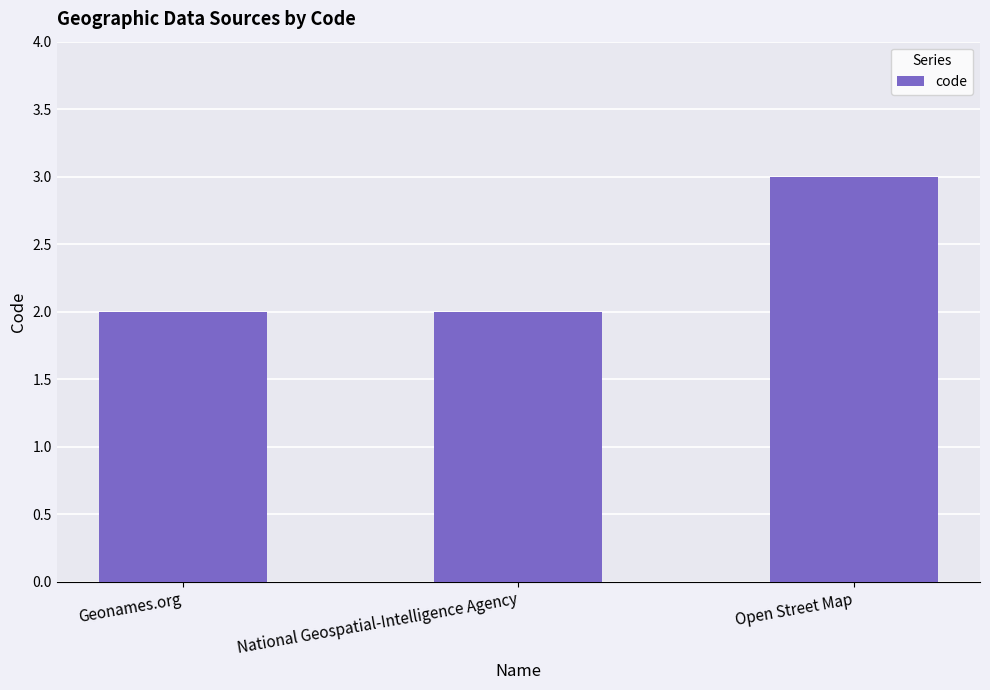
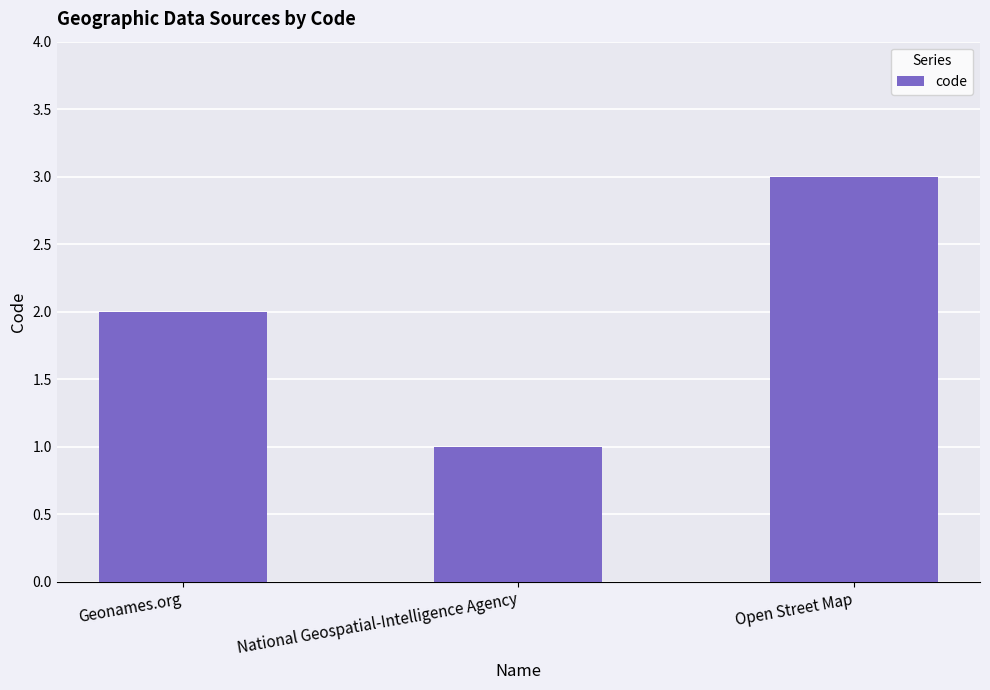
National Geospatial-Intelligence Agency: 2 -> 1
